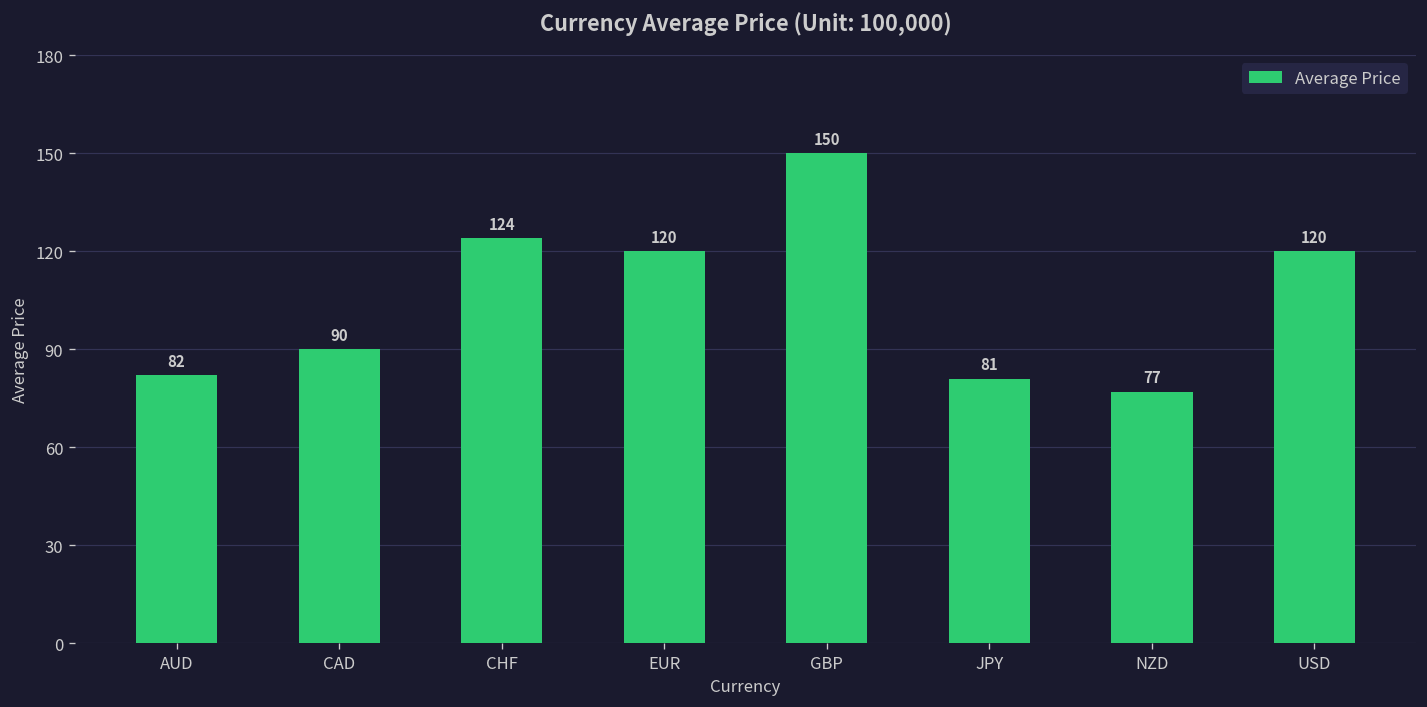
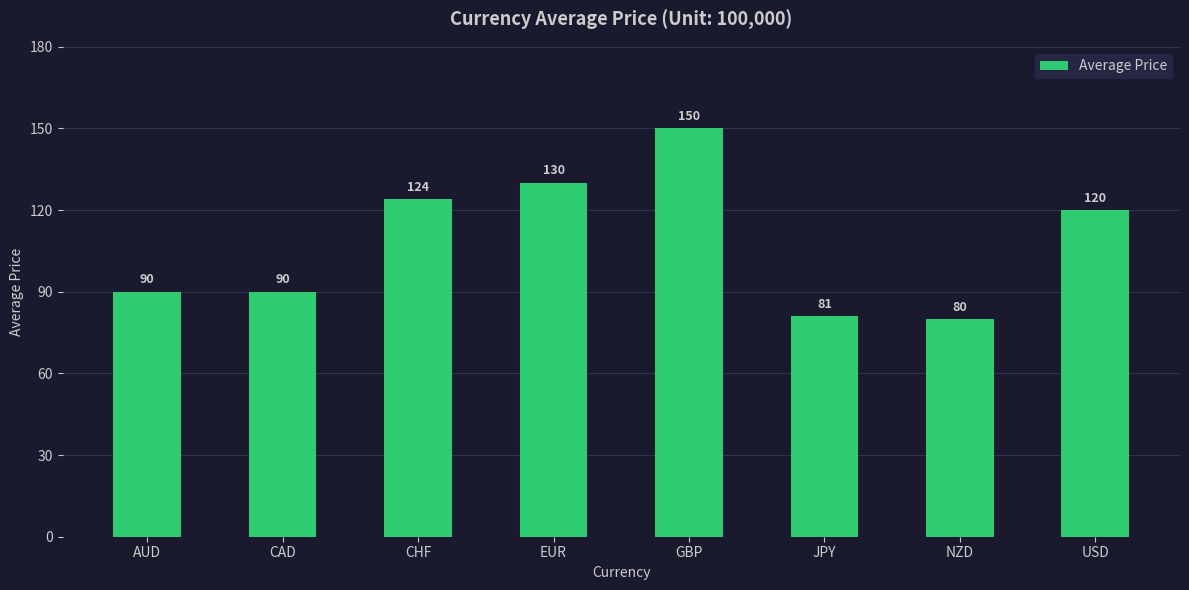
AUD: 82 -> 90
EUR: 120 -> 130
NZD: 77 -> 80
